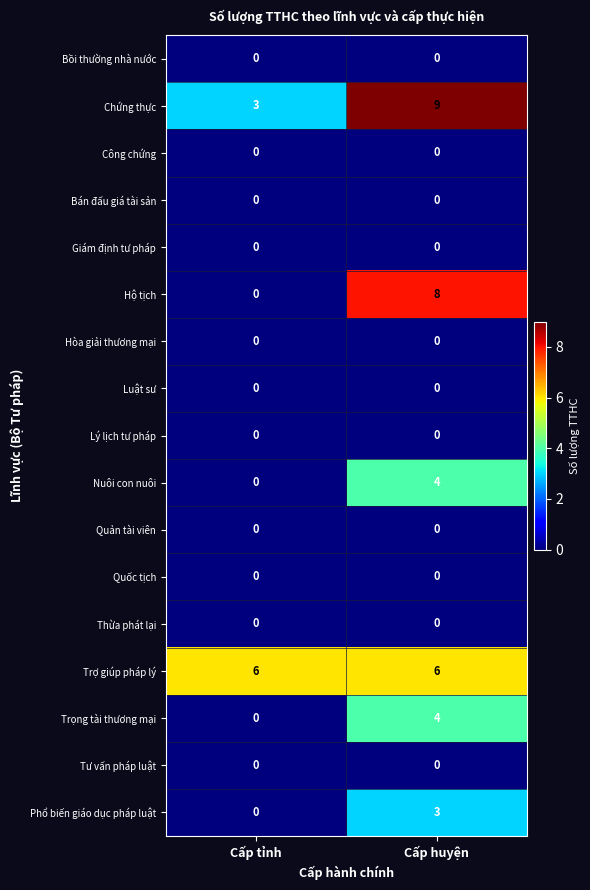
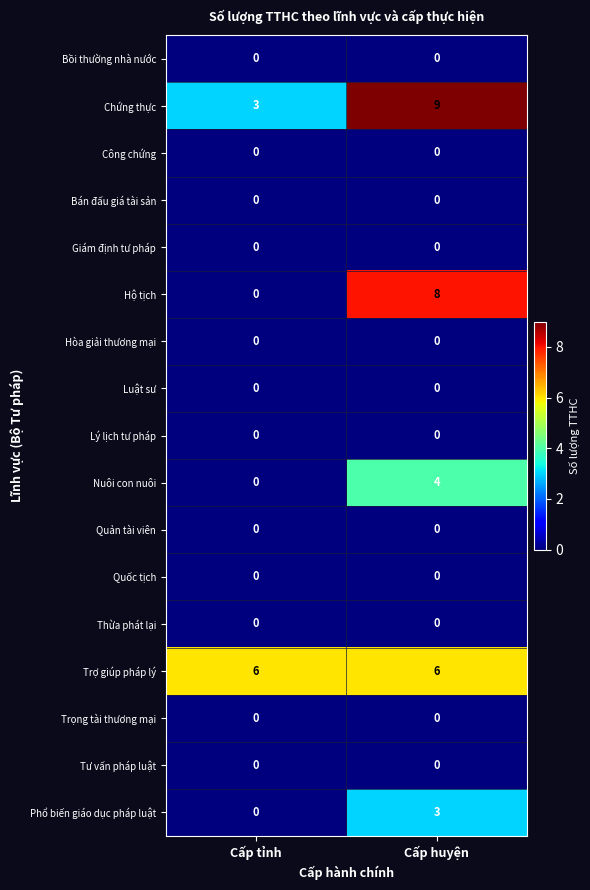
Trọng tài thương mại, Cấp huyện: 4 -> 0
